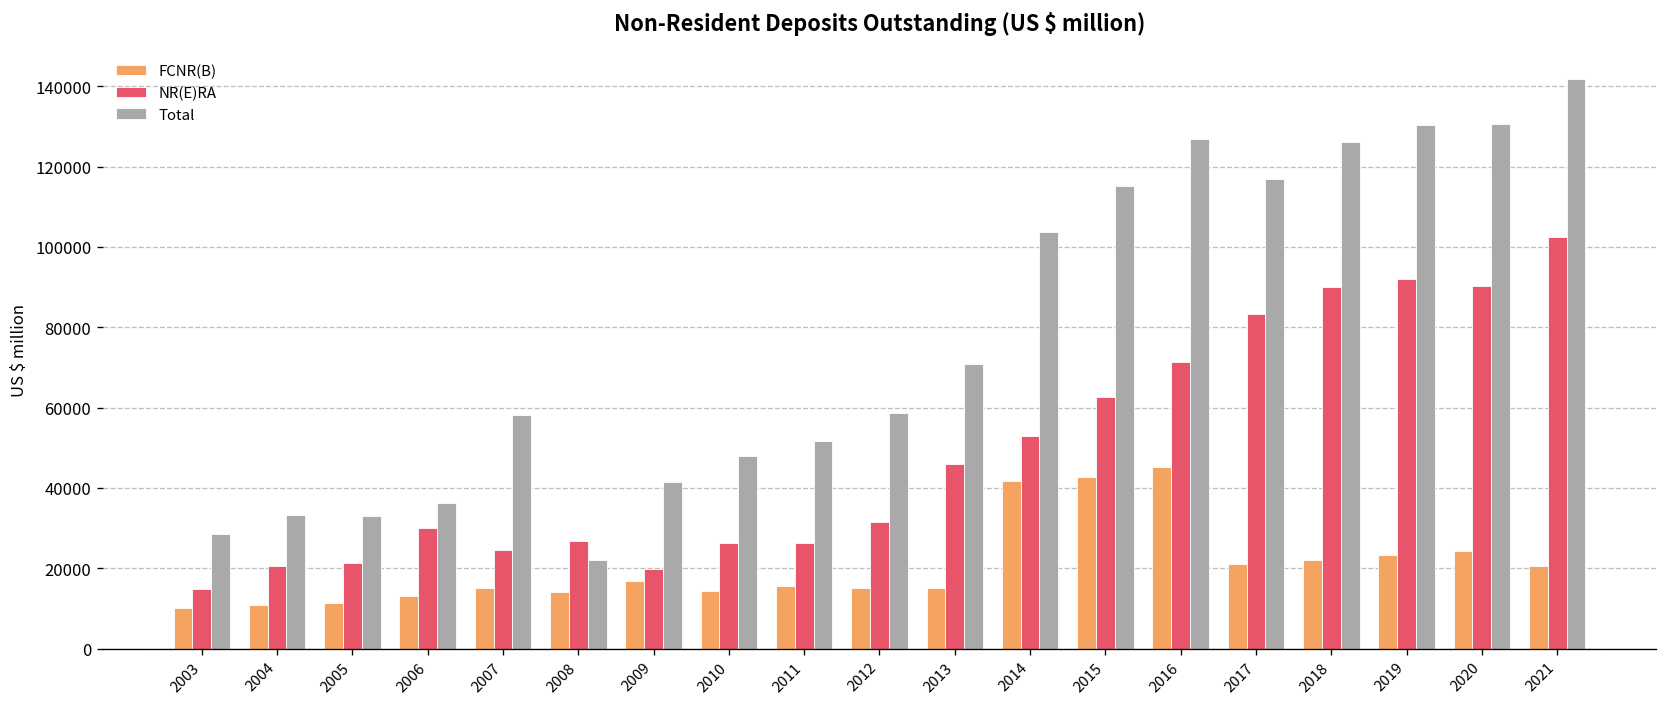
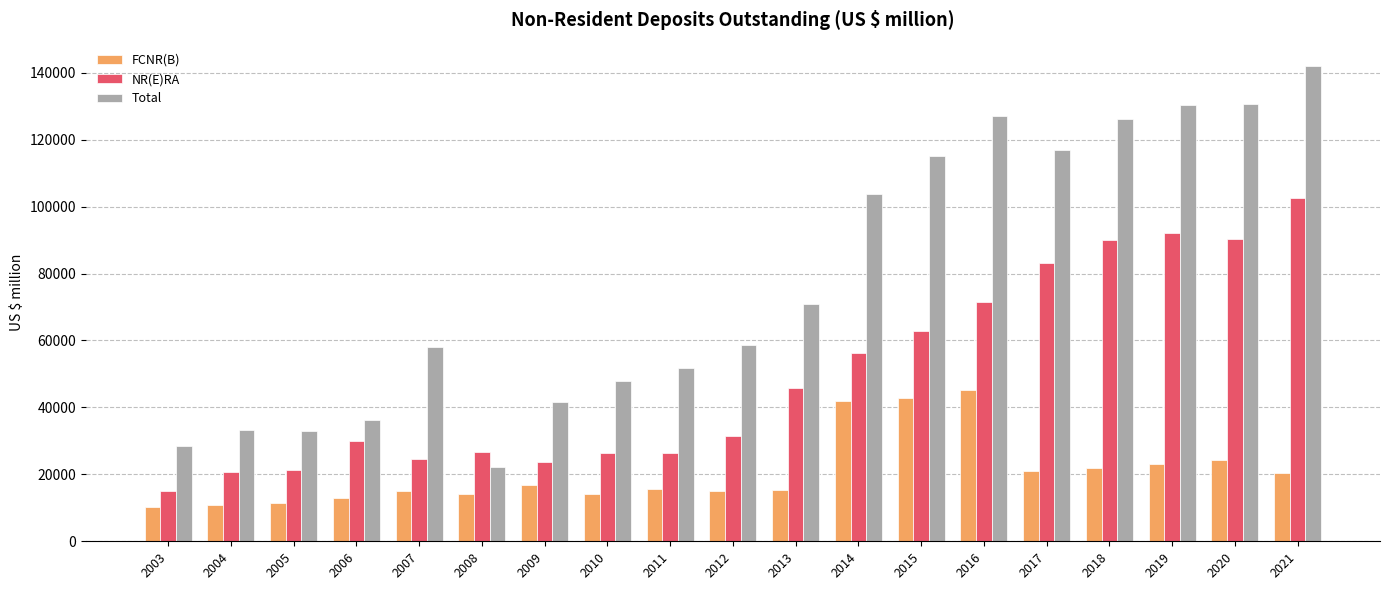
NR(E)RA, 2009: 20000 -> 24000
NR(E)RA, 2014: 53000 -> 56000
